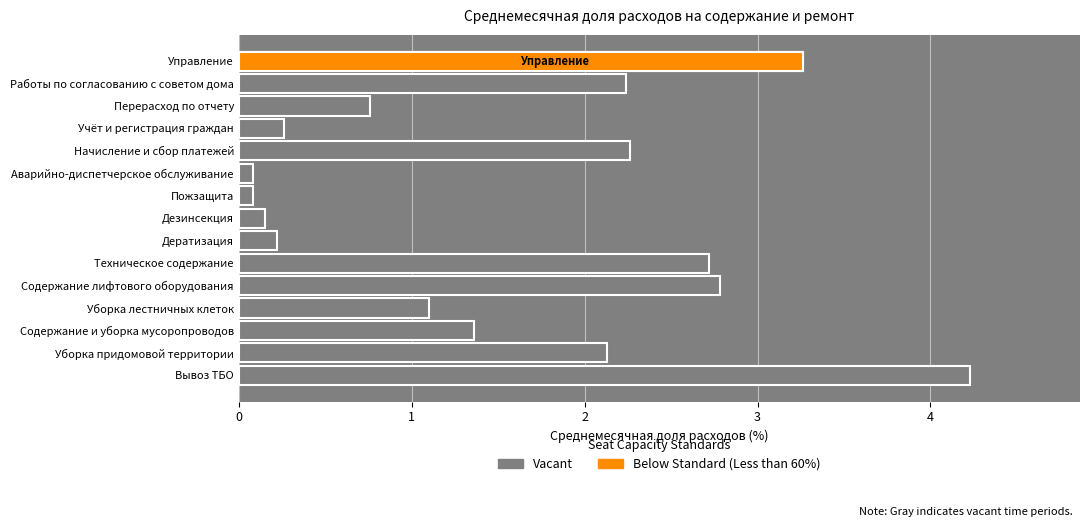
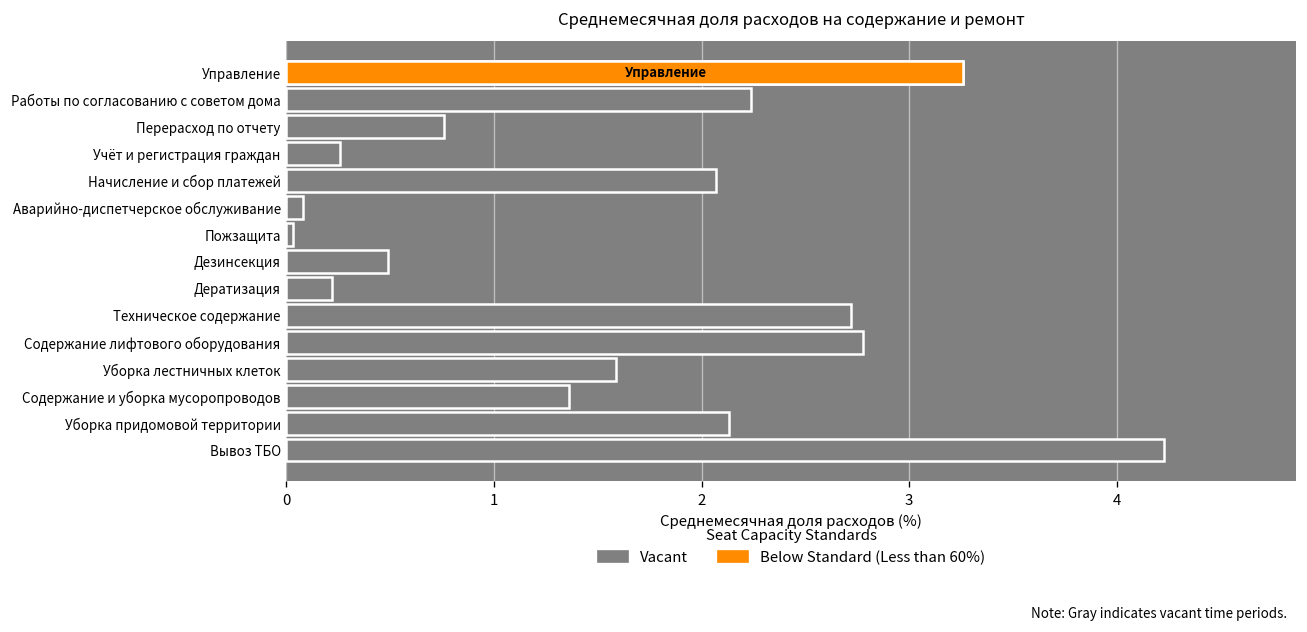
Vacant, Начисление и сбор платежей: 2.26 -> 2.07
Vacant, Пожзащита: 0.08 -> 0.03
Vacant, Дезинсекция: 0.15 -> 0.49
Vacant, Уборка лестничных клеток: 1.10 -> 1.59
